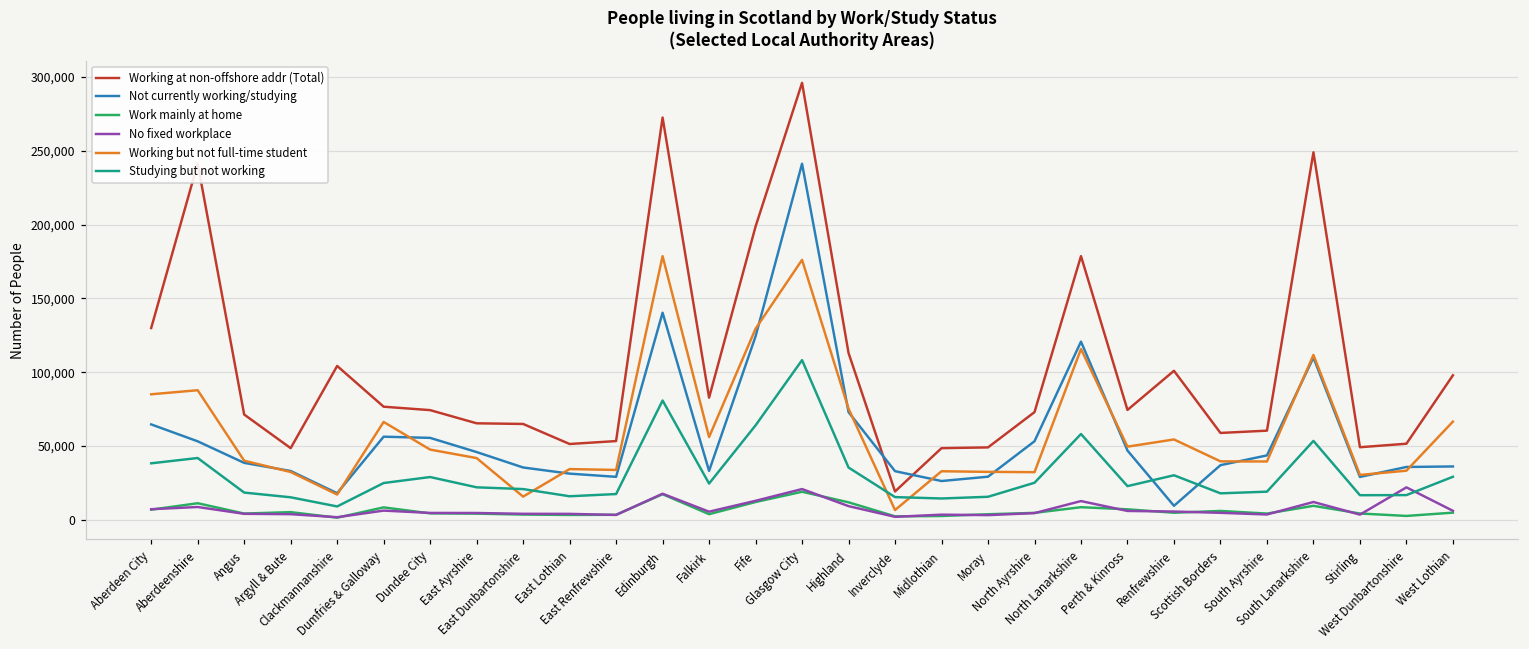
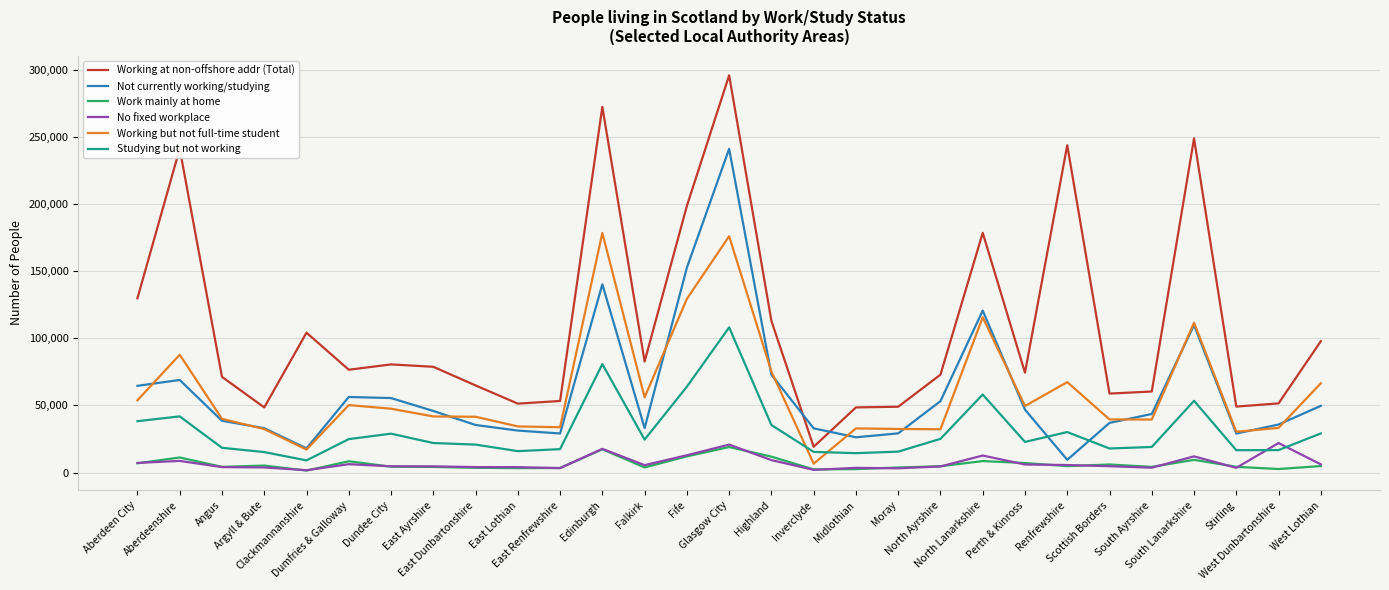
Working but not full-time student, Aberdeen City: 85,000 -> 54,000
Not currently working/studying, Aberdeenshire: 53,000 -> 69,000
Working but not full-time student, Dumfries & Galloway: 66,000 -> 50,000
Working at non-offshore addr (Total), Dundee City: 74,000 -> 81,000
Working at non-offshore addr (Total), East Ayrshire: 65,000 -> 79,000
Working but not full-time student, East Dunbartonshire: 16,000 -> 42,000
Not currently working/studying, Fife: 124,000 -> 153,000
Working at non-offshore addr (Total), Renfrewshire: 101,000 -> 244,000
Working but not full-time student, Renfrewshire: 54,000 -> 67,000
Not currently working/studying, West Lothian: 36,000 -> 50,000
